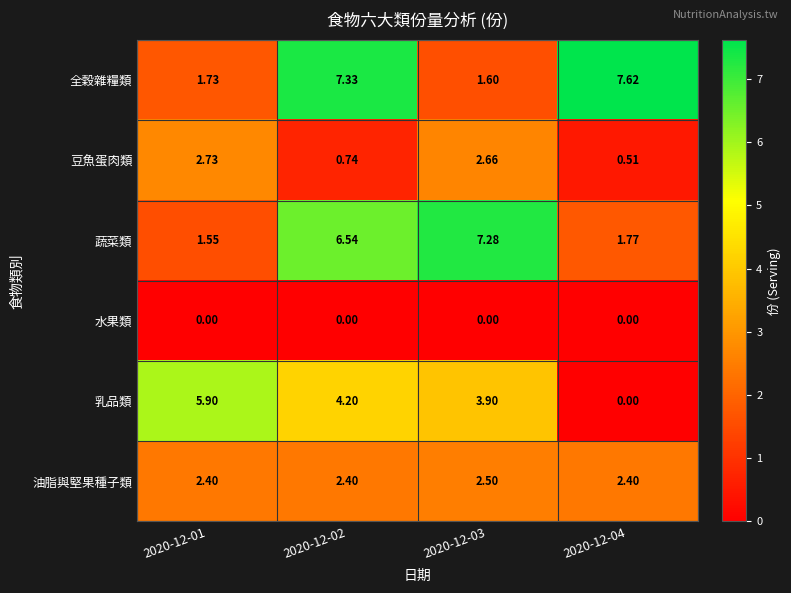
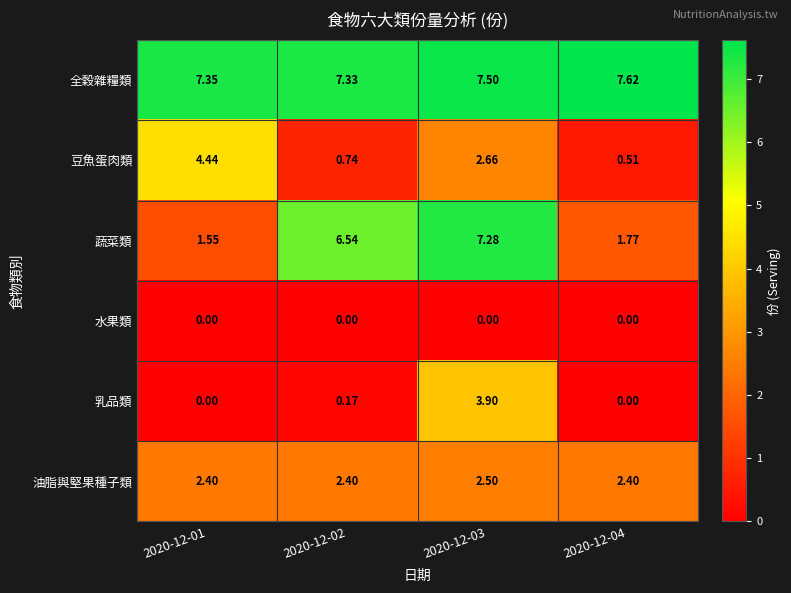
全穀雜糧類, 2020-12-01: 1.73 -> 7.35
全穀雜糧類, 2020-12-03: 1.60 -> 7.50
豆魚蛋肉類, 2020-12-01: 2.73 -> 4.44
乳品類, 2020-12-01: 5.90 -> 0.00
乳品類, 2020-12-02: 4.20 -> 0.17
